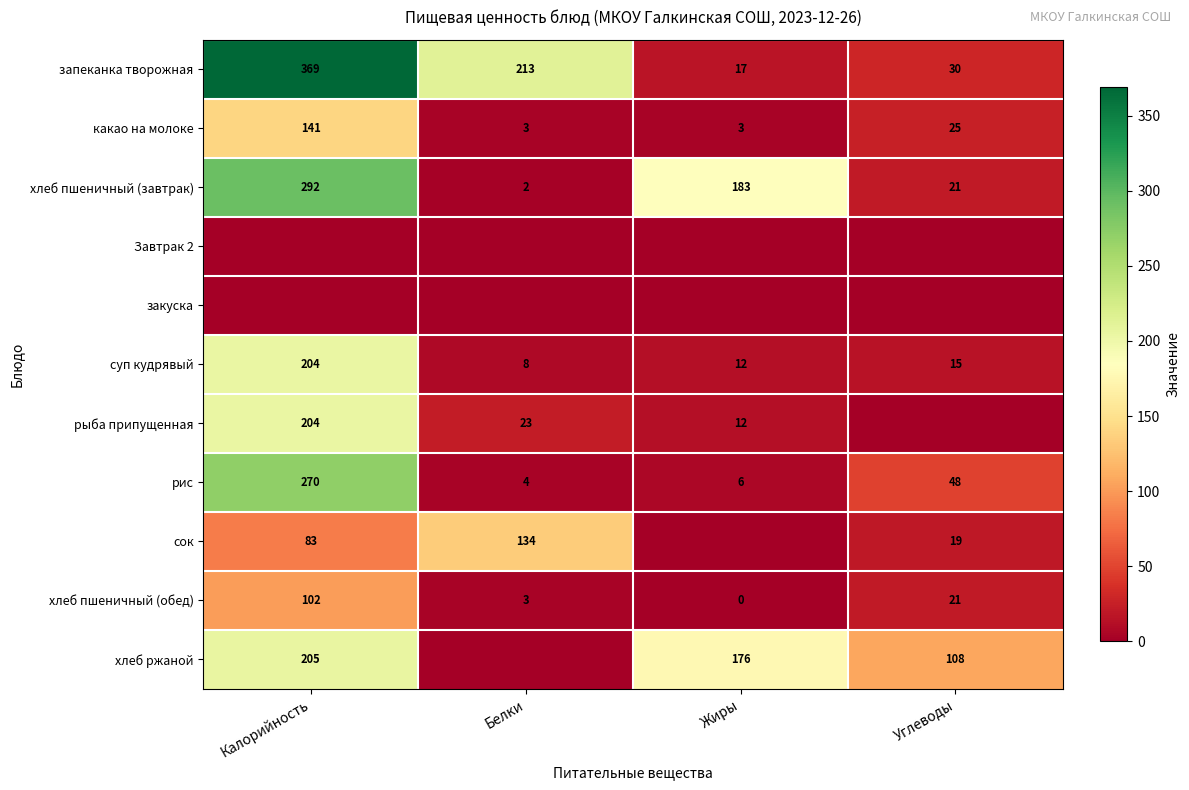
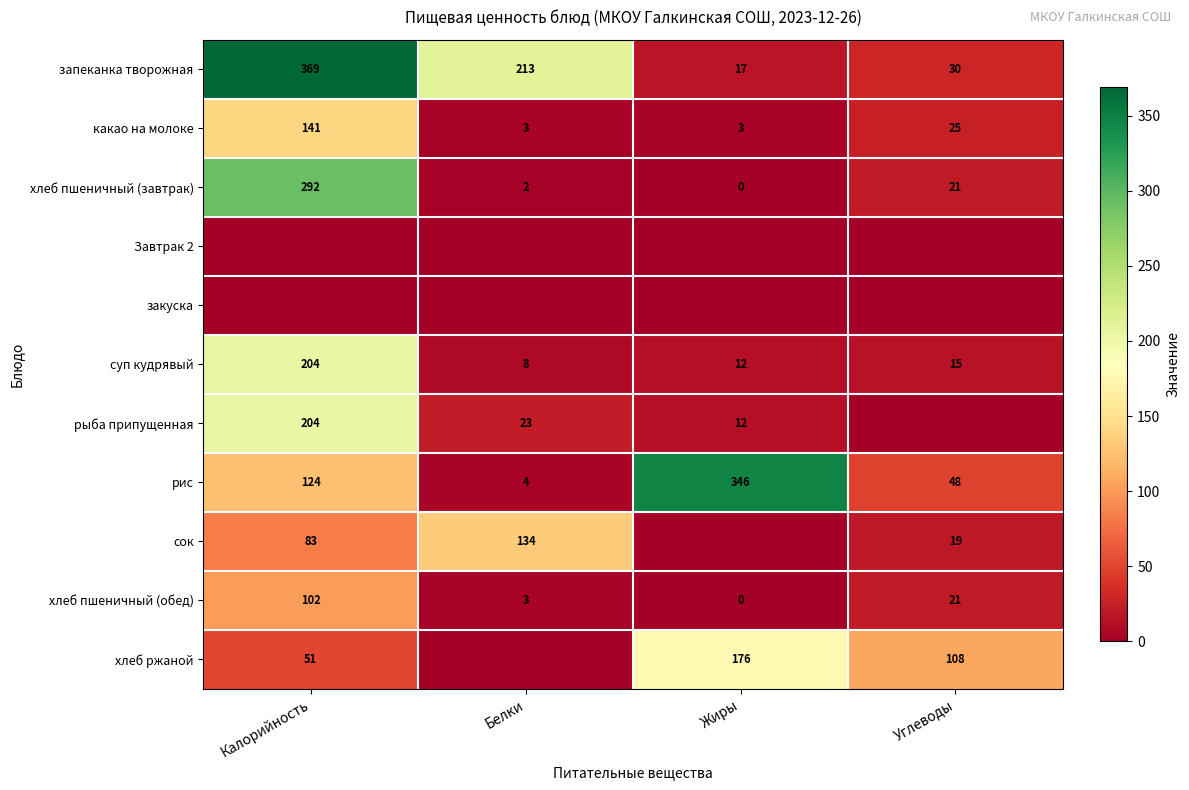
хлеб пшеничный (завтрак), Жиры: 183 -> 0
рис, Калорийность: 270 -> 124
рис, Жиры: 6 -> 346
хлеб ржаной, Калорийность: 205 -> 51
